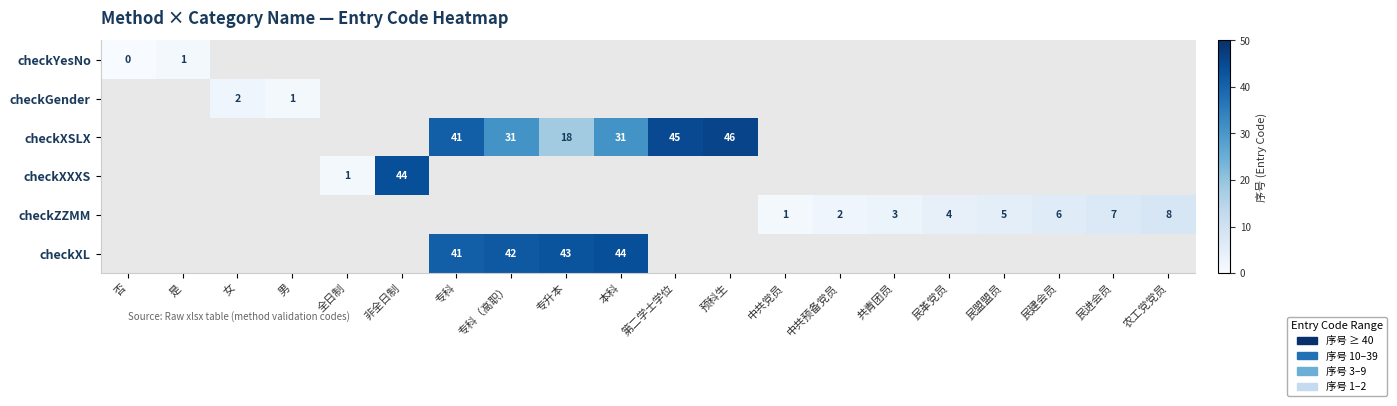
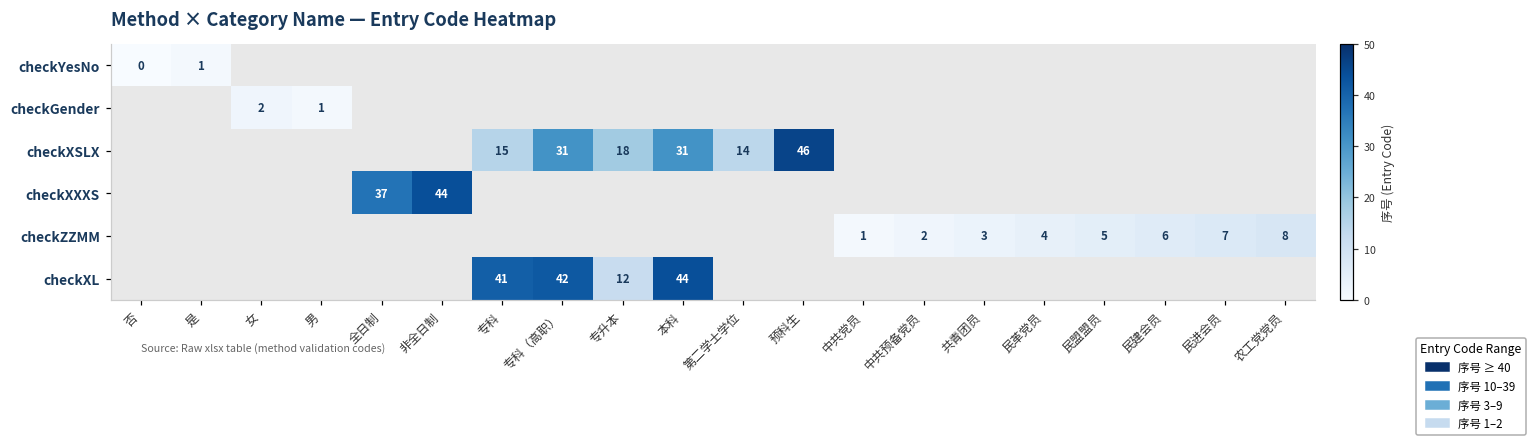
checkXSLX, 专科: 41 -> 15
checkXSLX, 第二学士学位: 45 -> 14
checkXXXS, 全日制: 1 -> 37
checkXL, 专升本: 43 -> 12
